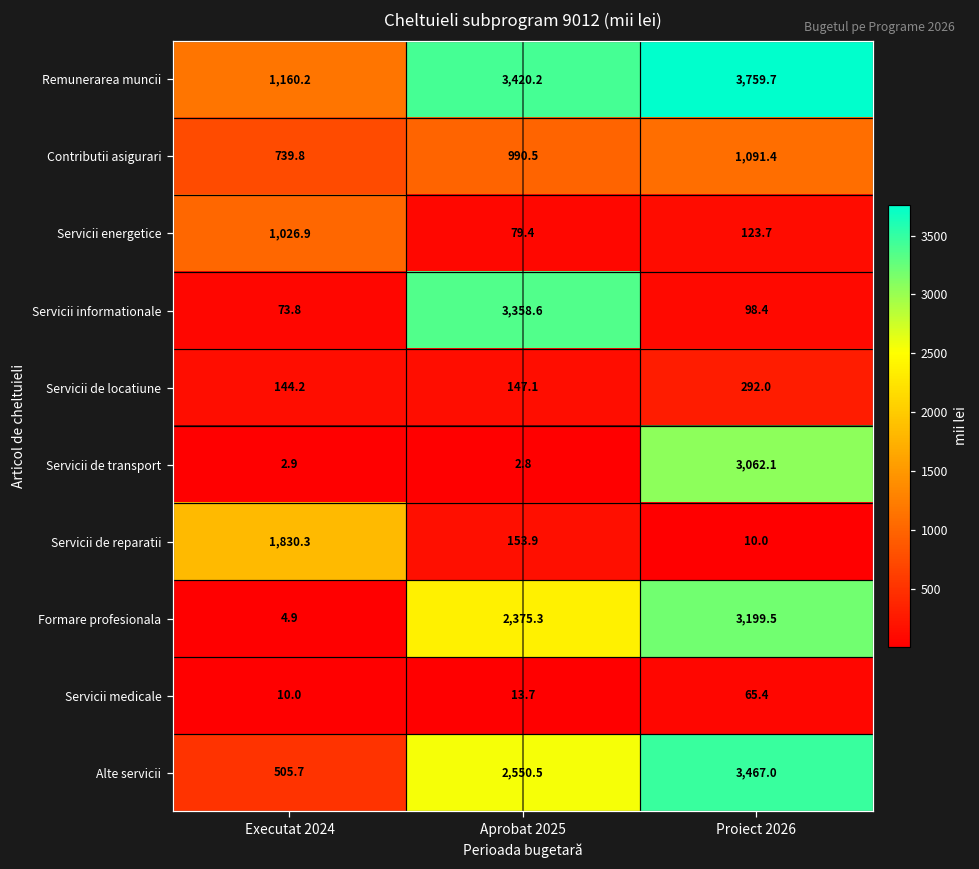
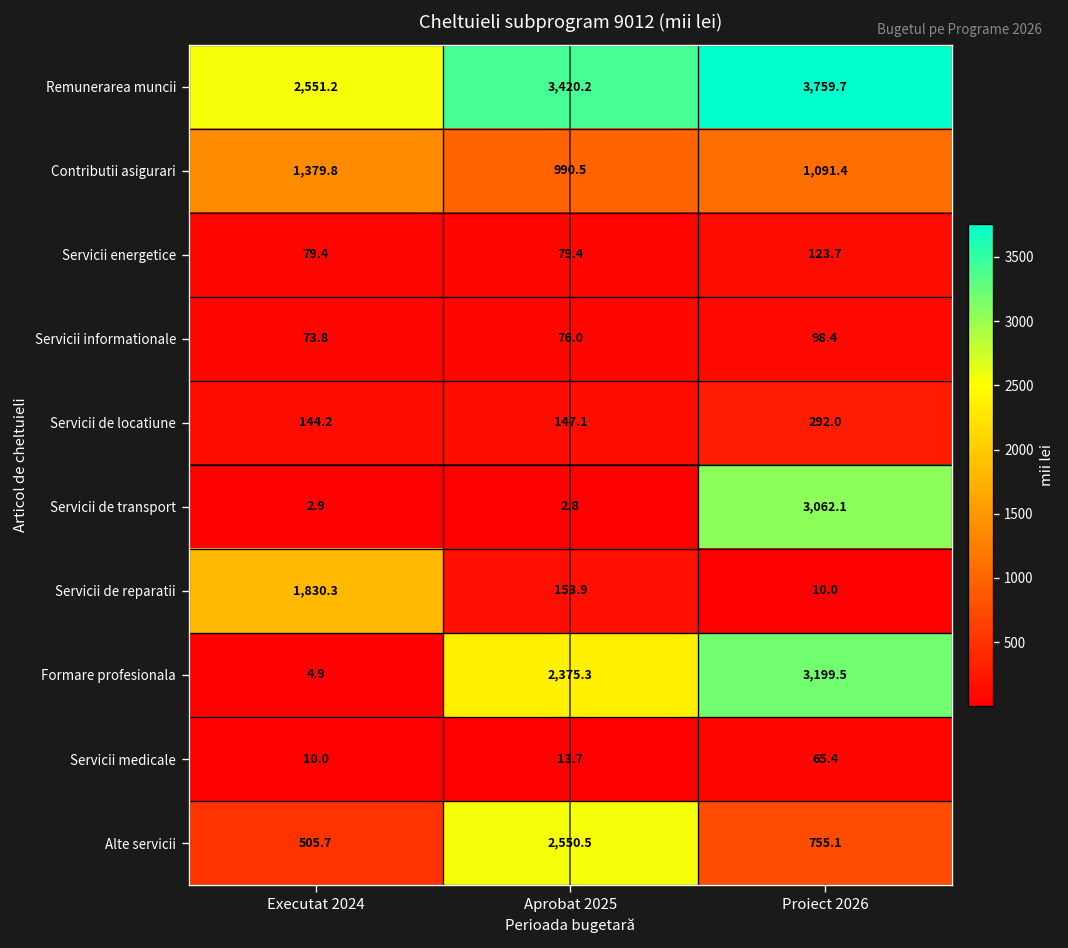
Remunerarea muncii, Executat 2024: 1,160.2 -> 2,551.2
Contributii asigurari, Executat 2024: 739.8 -> 1,379.8
Servicii energetice, Executat 2024: 1,026.9 -> 79.4
Servicii informationale, Aprobat 2025: 3,358.6 -> 76.0
Alte servicii, Proiect 2026: 3,467.0 -> 755.1
